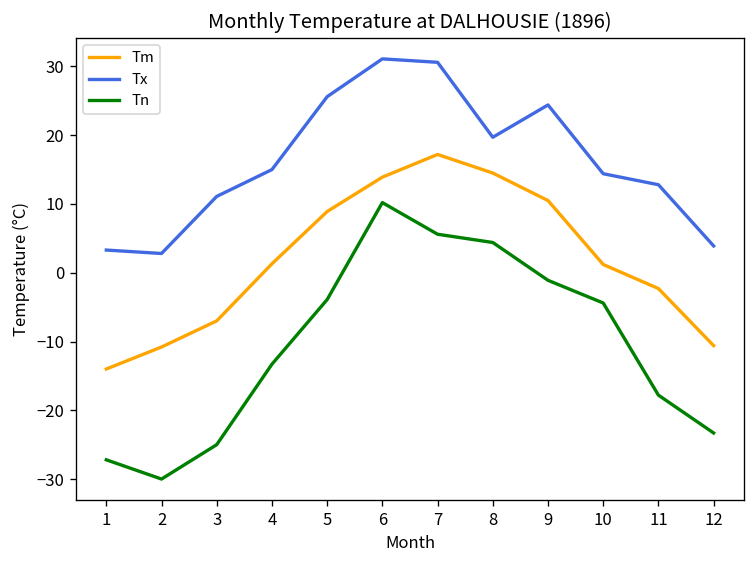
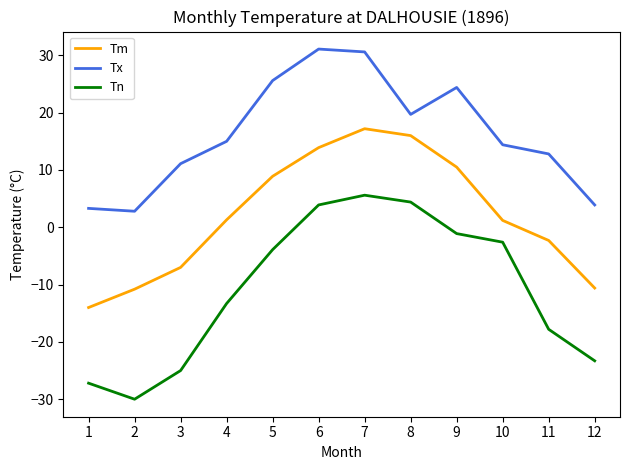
Tn, 6: 10 -> 4
Tm, 8: 15 -> 16
Tn, 10: -4 -> -3
